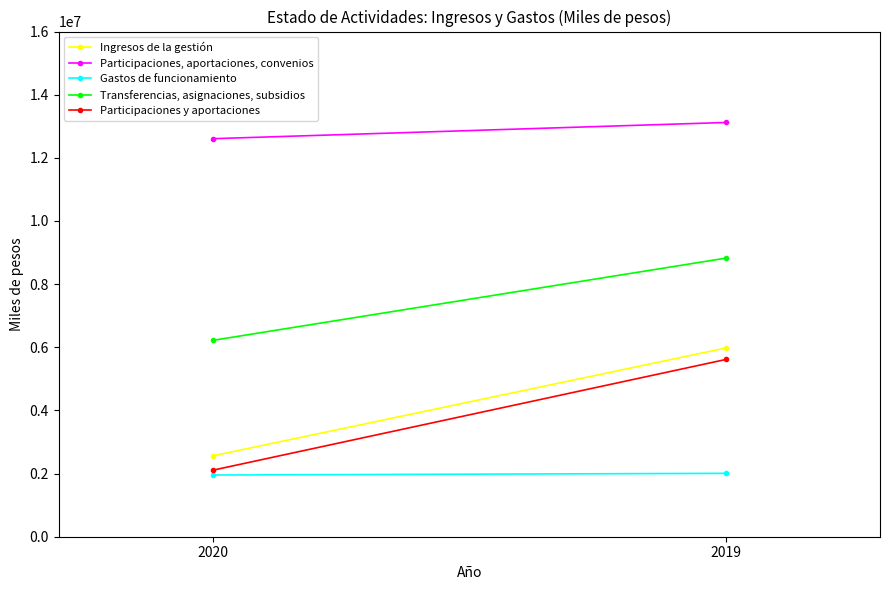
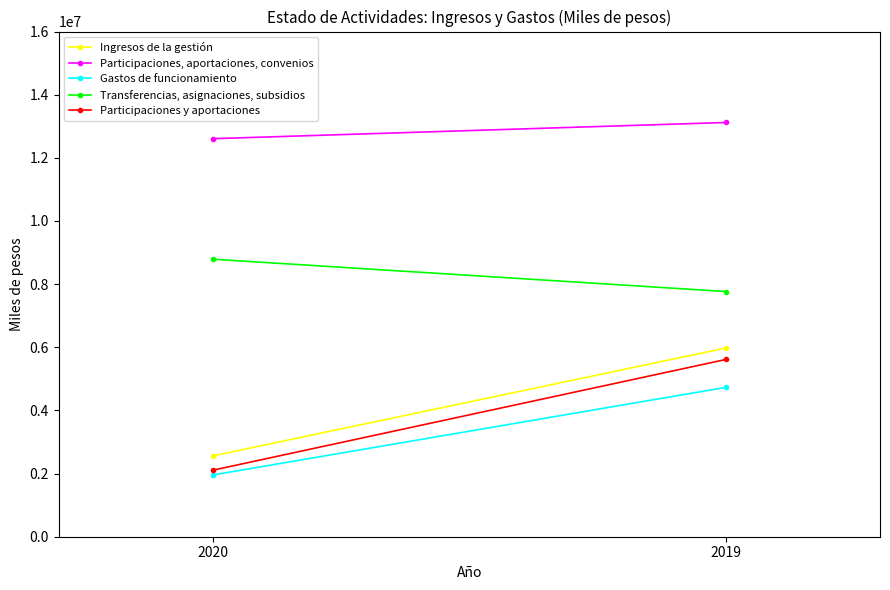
Transferencias, asignaciones, subsidios, 2020: 6200000 -> 8800000
Gastos de funcionamiento, 2019: 2000000 -> 4700000
Transferencias, asignaciones, subsidios, 2019: 8800000 -> 7800000
